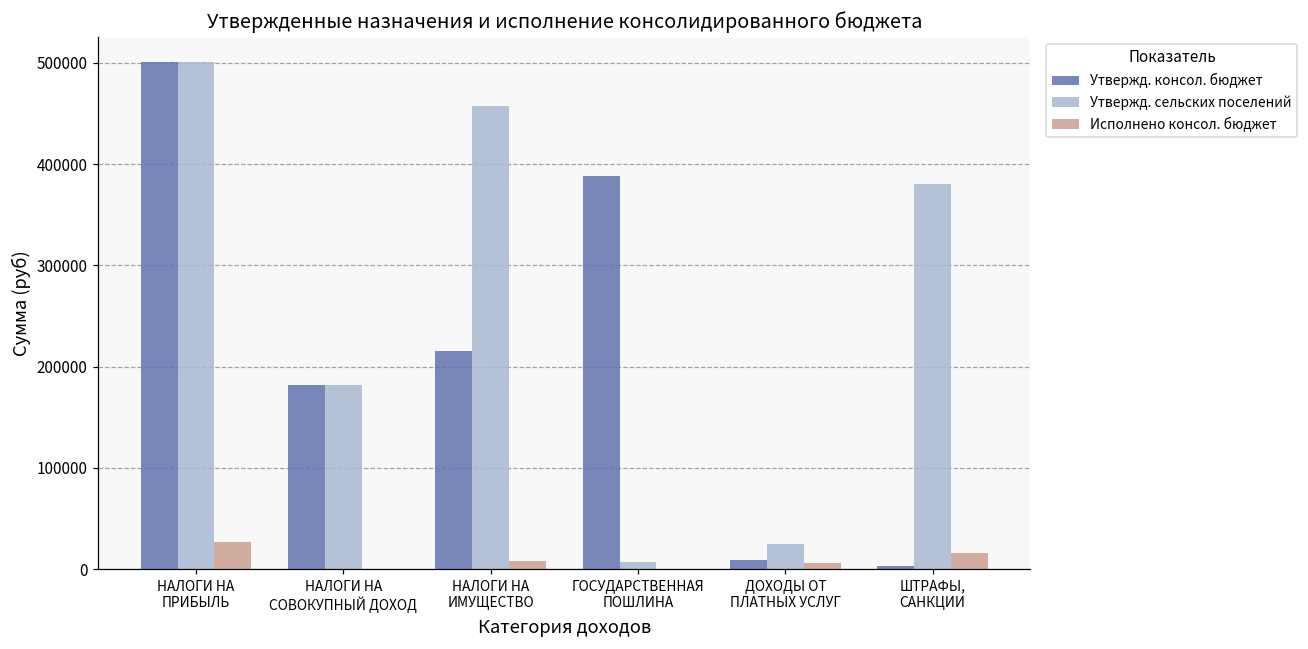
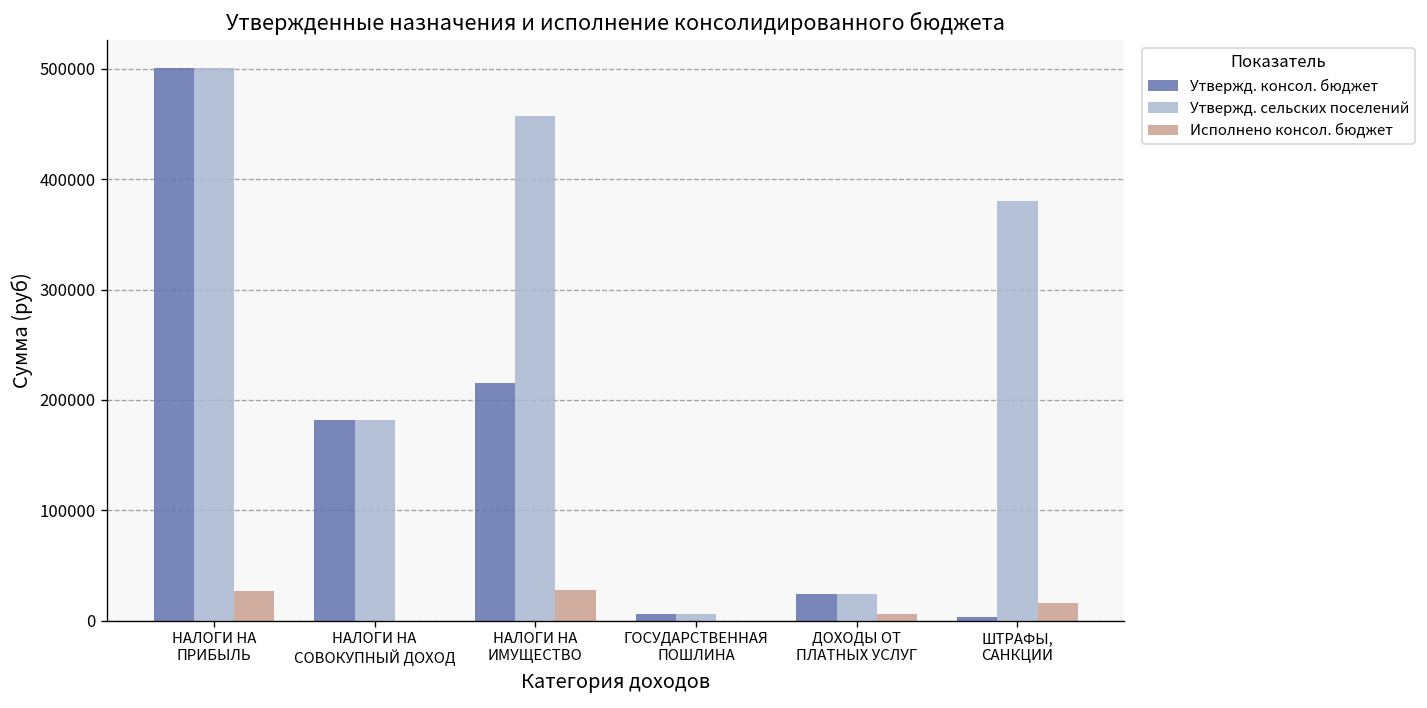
Исполнено консол. бюджет, НАЛОГИ НА ИМУЩЕСТВО: 10000 -> 30000
Утвержд. консол. бюджет, ГОСУДАРСТВЕННАЯ ПОШЛИНА: 390000 -> 10000
Утвержд. консол. бюджет, ДОХОДЫ ОТ ПЛАТНЫХ УСЛУГ: 10000 -> 20000
